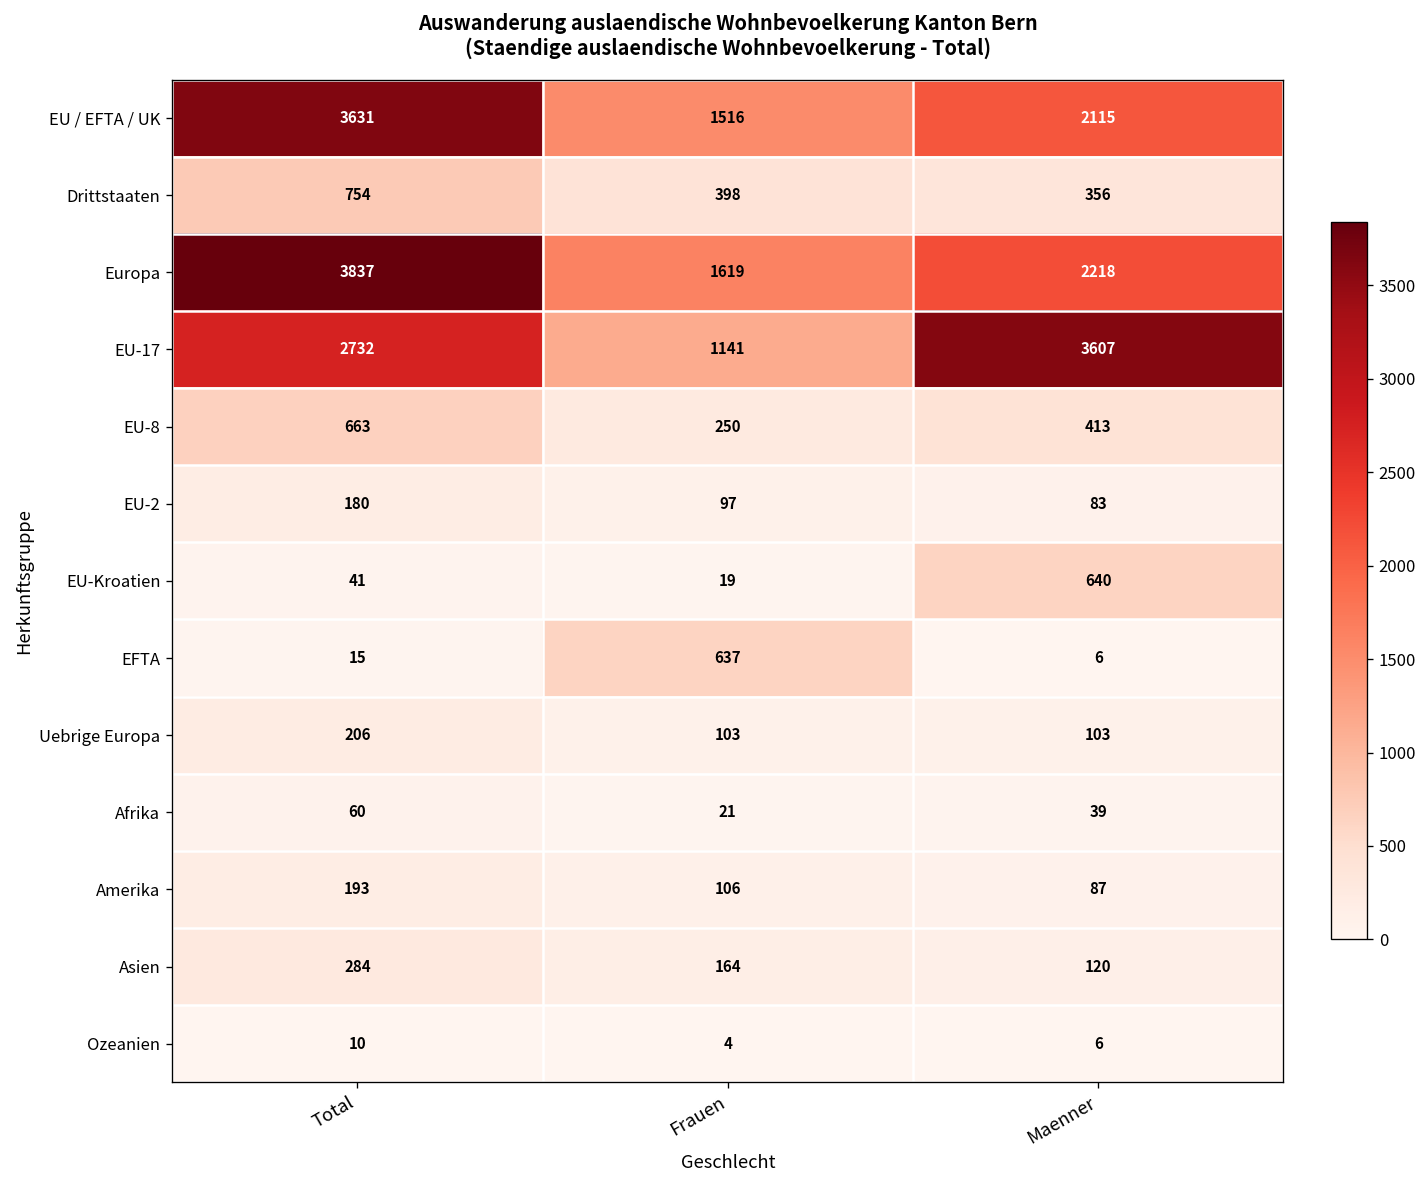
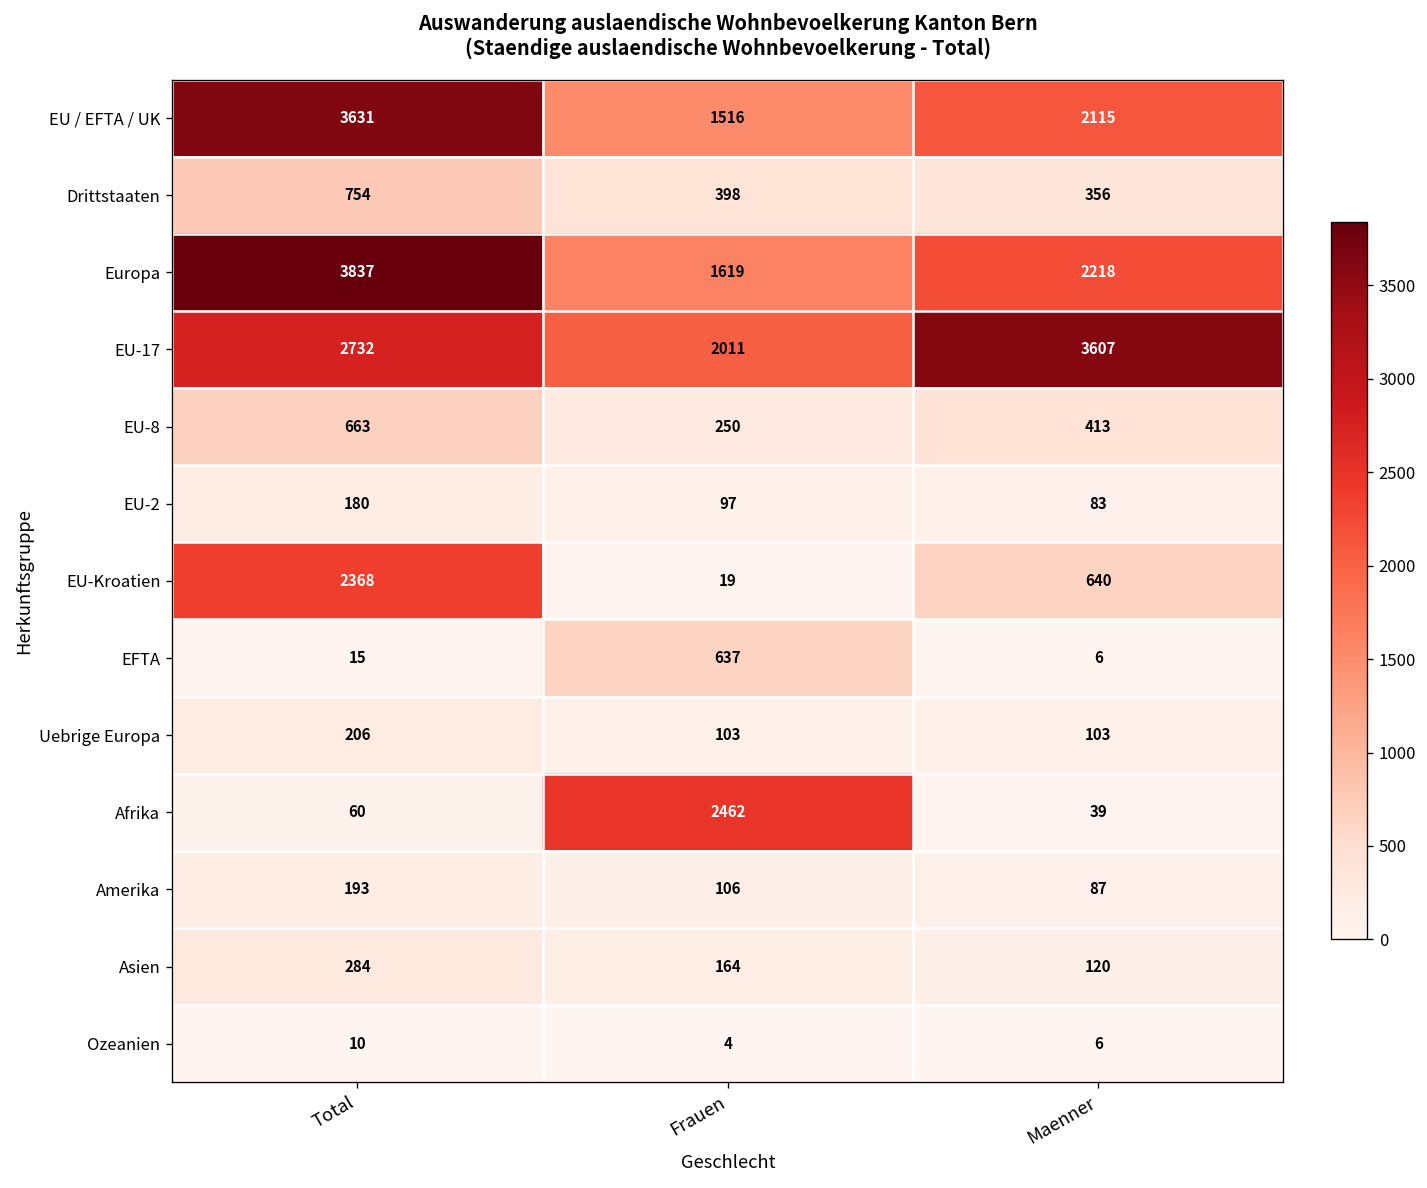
EU-17, Frauen: 1141 -> 2011
EU-Kroatien, Total: 41 -> 2368
Afrika, Frauen: 21 -> 2462
